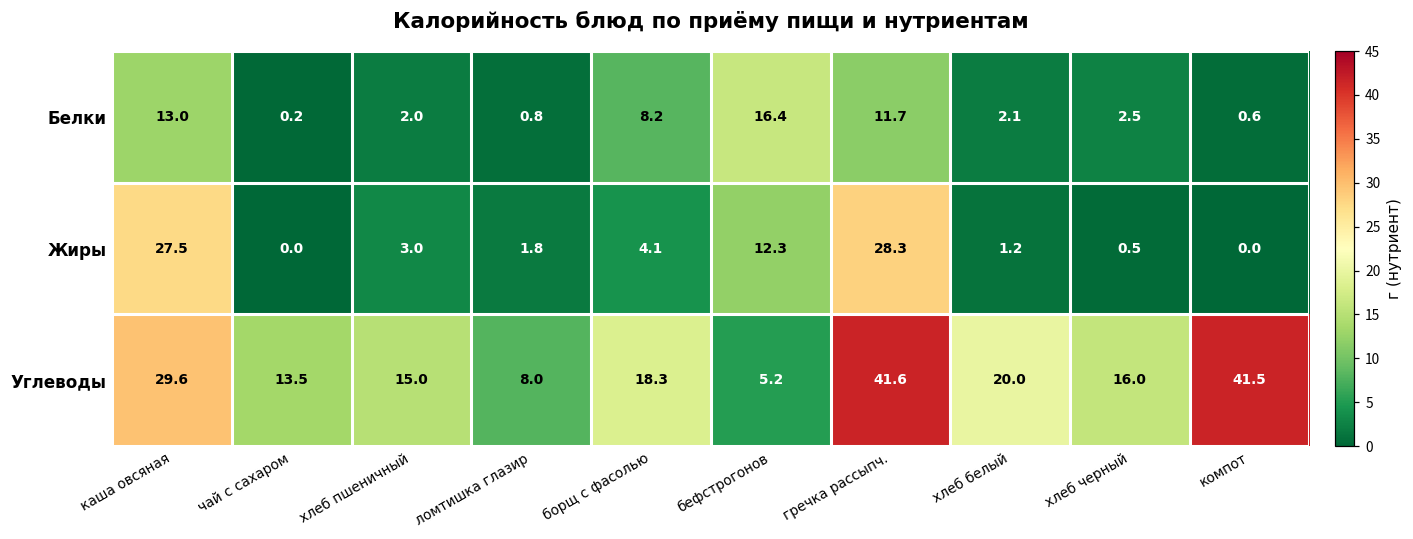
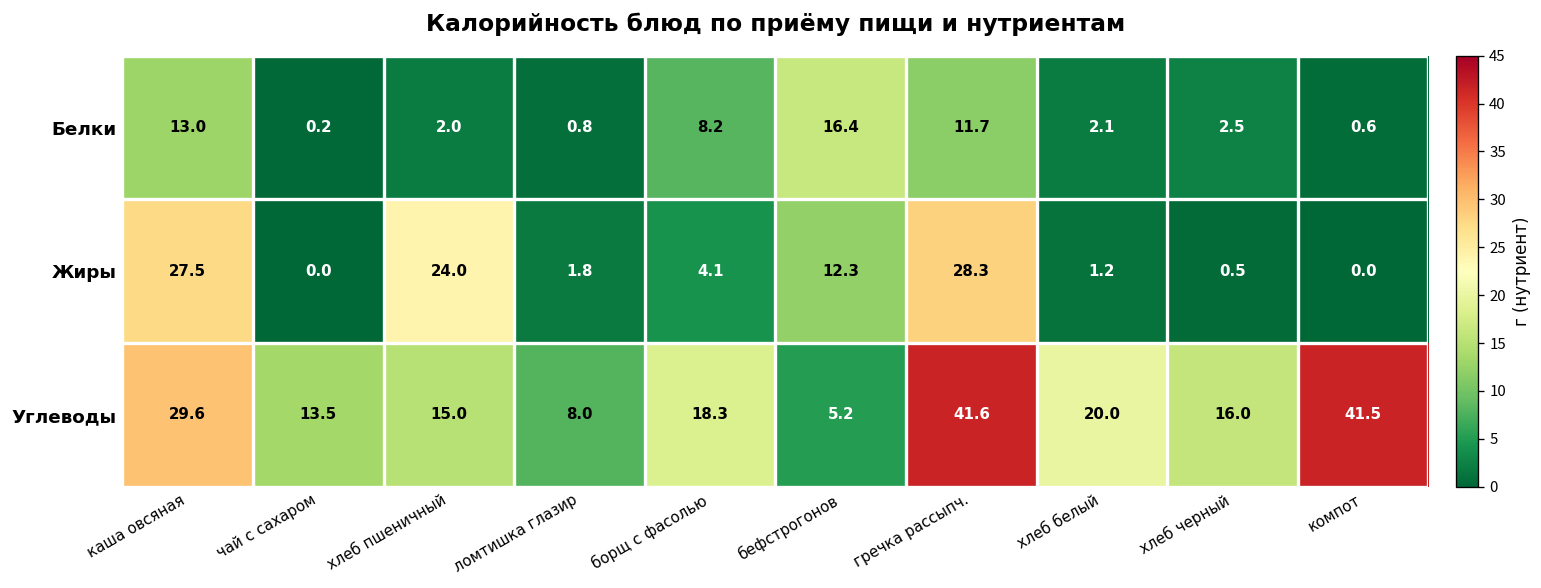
Жиры, хлеб пшеничный: 3.0 -> 24.0
